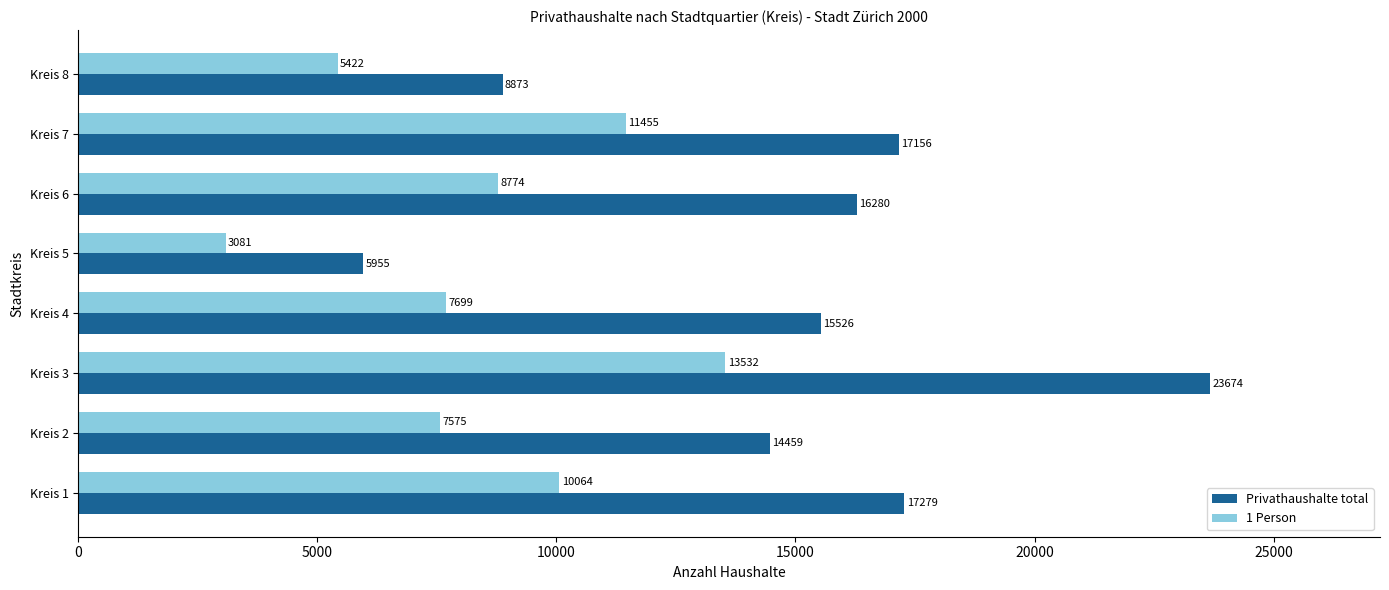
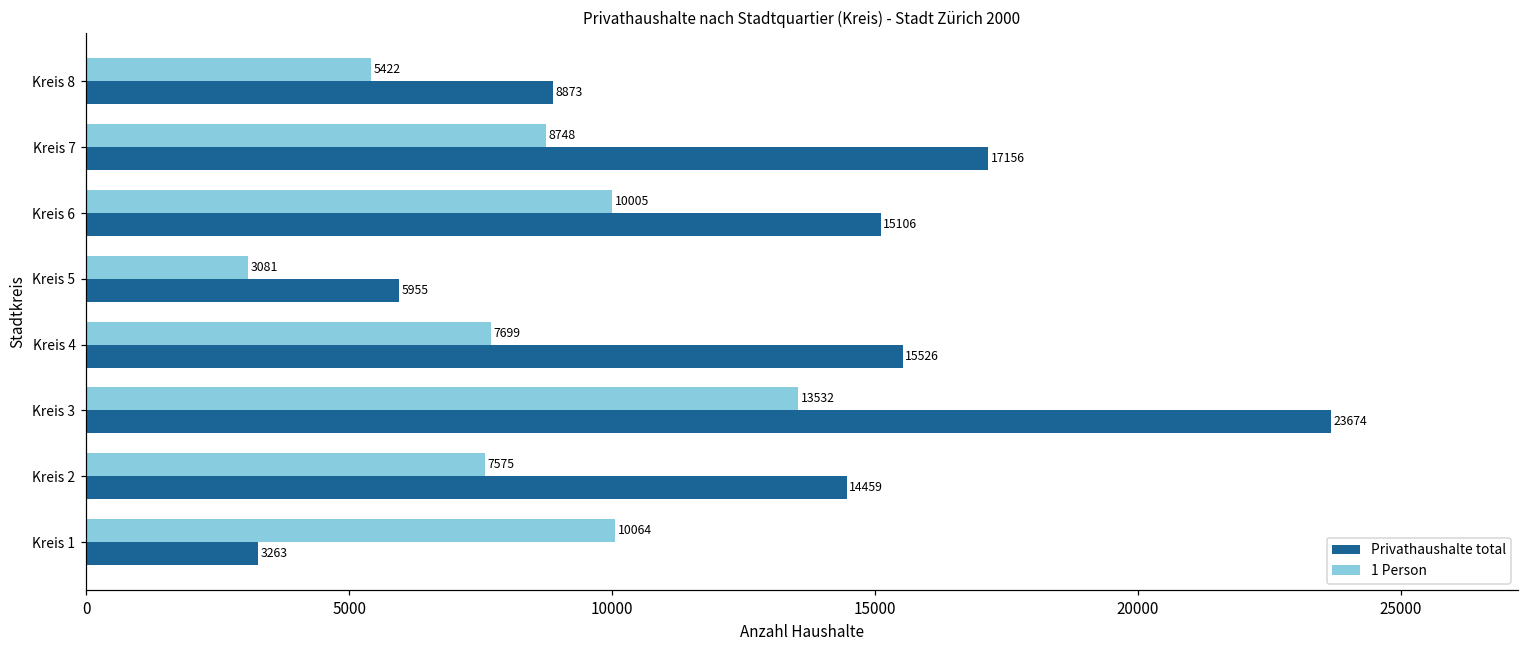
1 Person, Kreis 7: 11455 -> 8748
1 Person, Kreis 6: 8774 -> 10005
Privathaushalte total, Kreis 6: 16280 -> 15106
Privathaushalte total, Kreis 1: 17279 -> 3263
